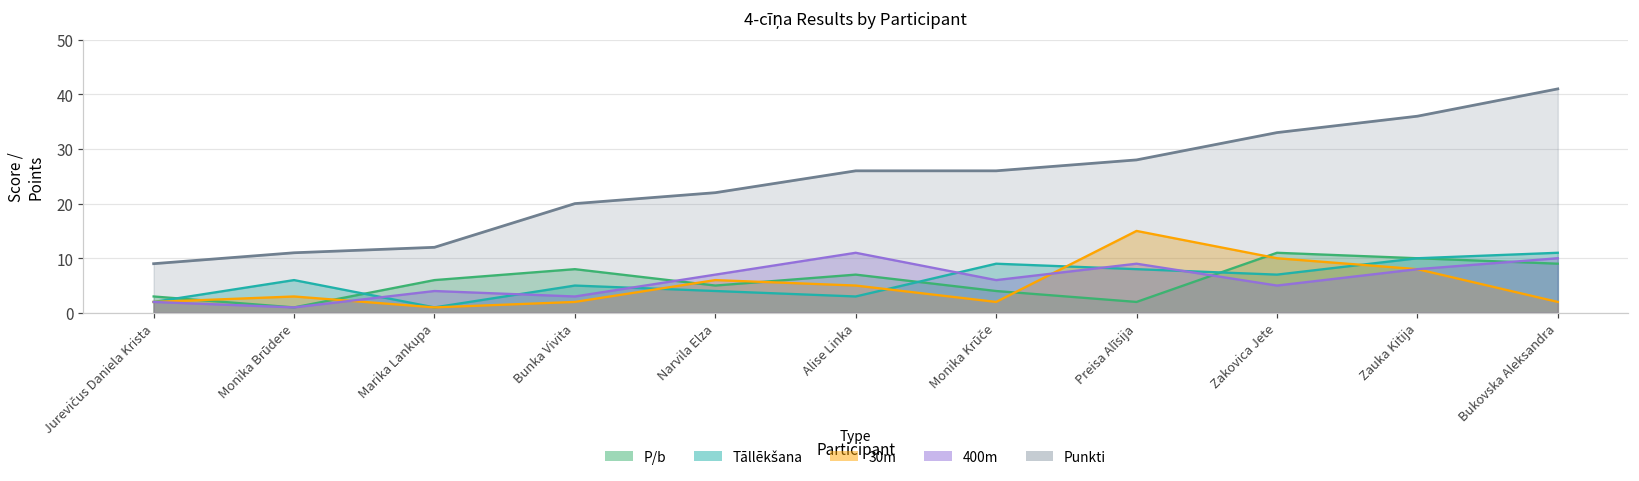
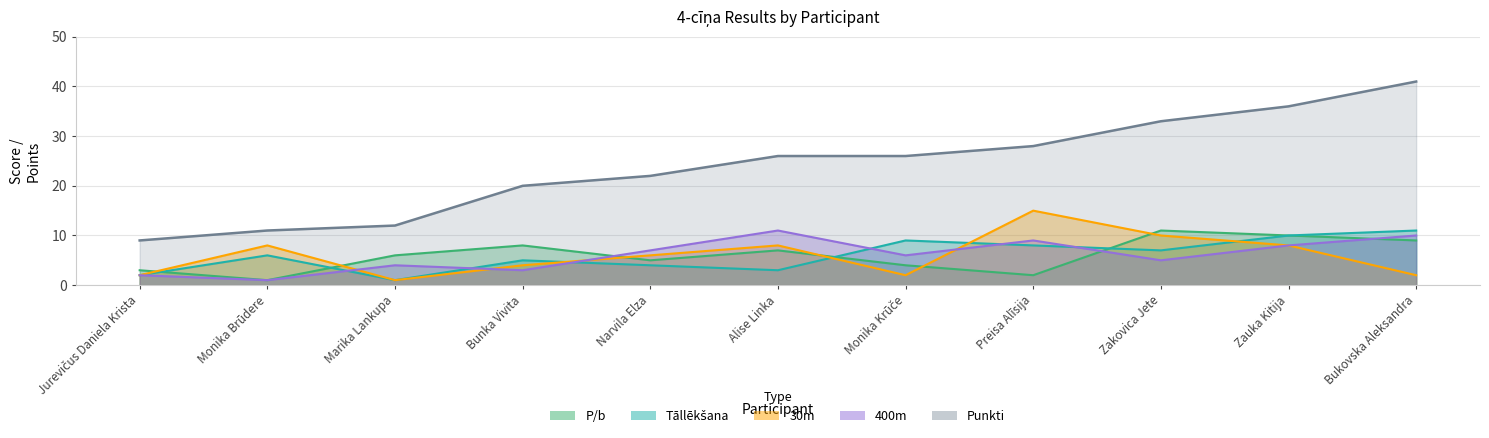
30m, Monika Brūdere: 3 -> 8
30m, Bunka Vivita: 2 -> 4
30m, Alise Linka: 5 -> 8
